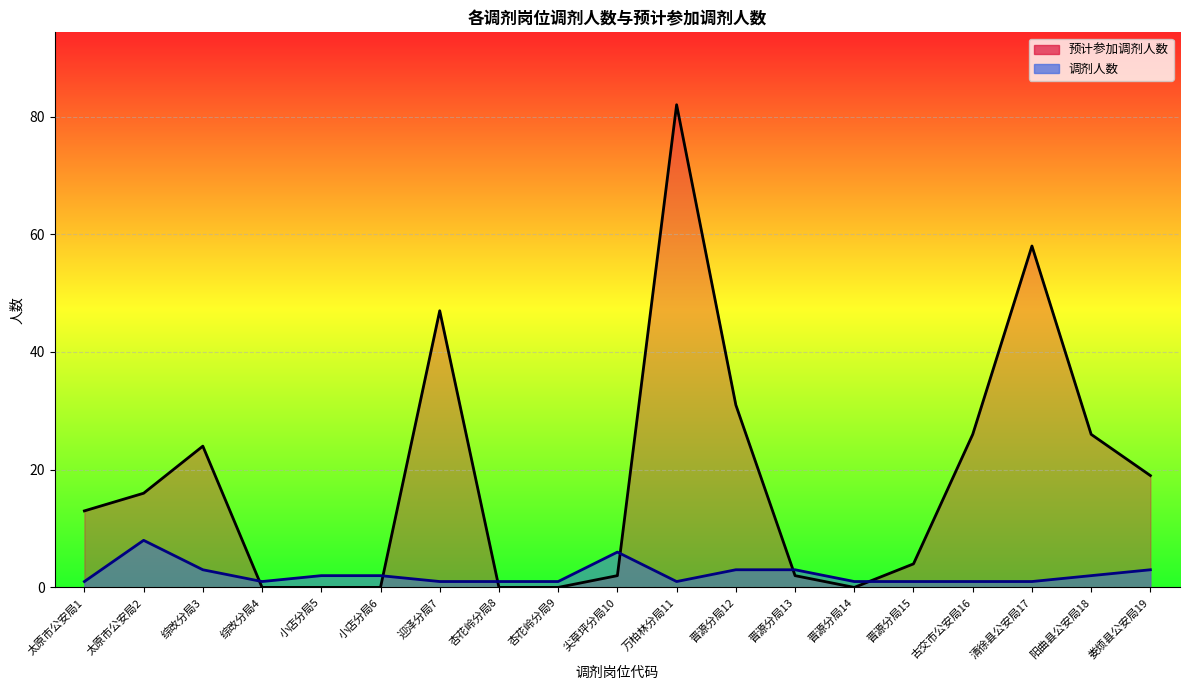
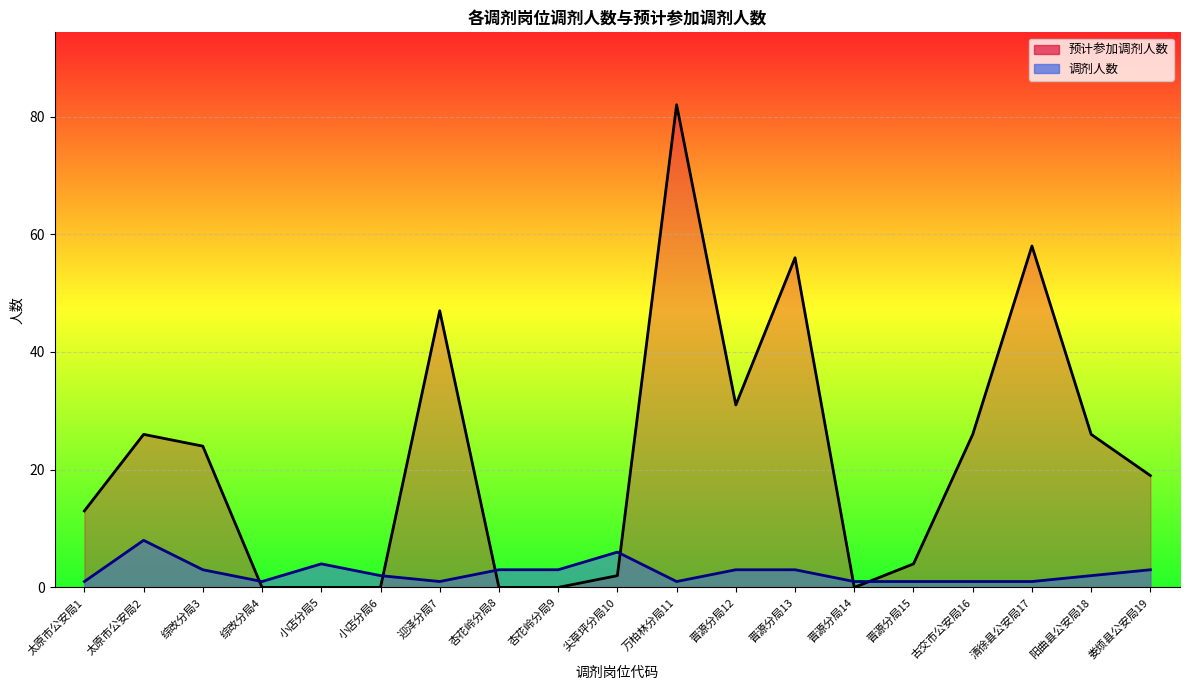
预计参加调剂人数, 太原市公安局2: 16 -> 26
调剂人数, 小店分局5: 2 -> 4
调剂人数, 杏花岭分局8: 1 -> 3
调剂人数, 杏花岭分局9: 1 -> 3
预计参加调剂人数, 晋源分局13: 2 -> 56
